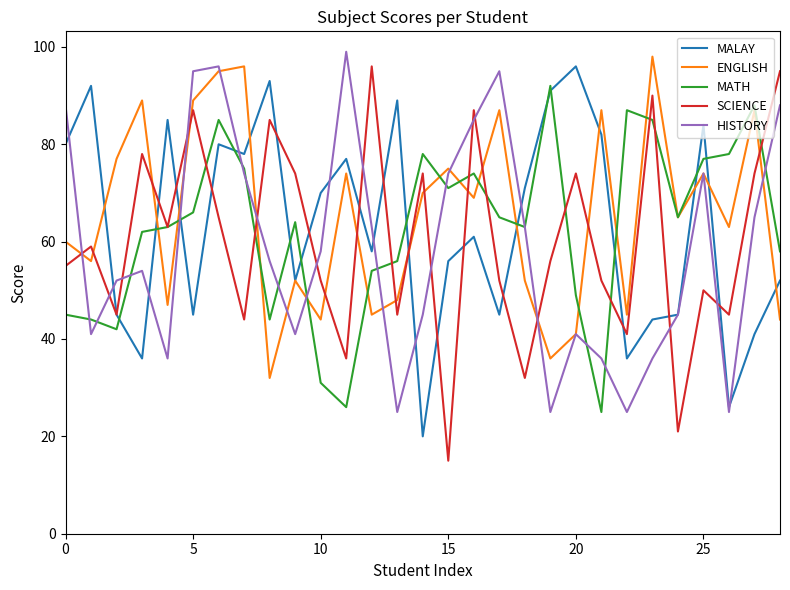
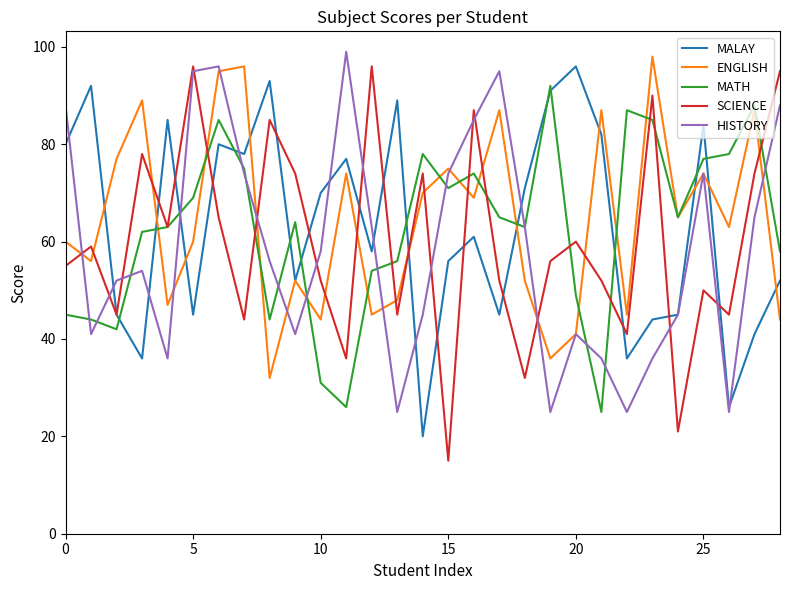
ENGLISH, 5: 89 -> 60
MATH, 5: 66 -> 69
SCIENCE, 5: 87 -> 96
SCIENCE, 20: 74 -> 60
